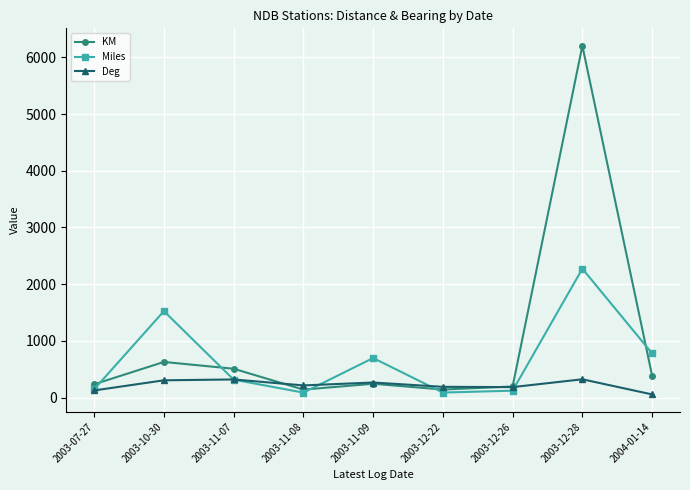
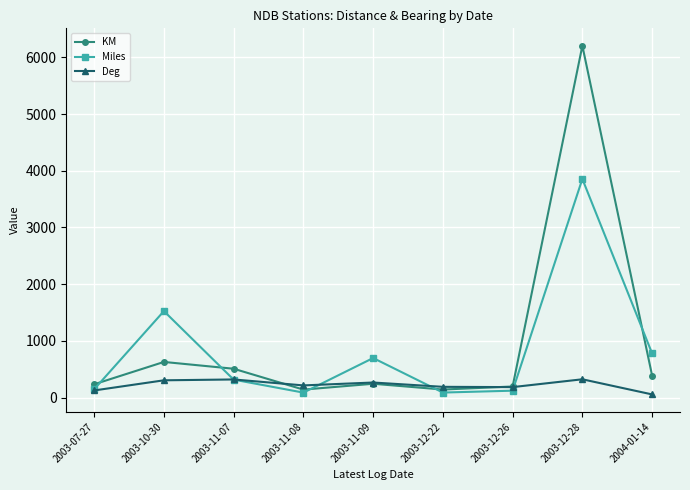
Miles, 2003-12-28: 2300 -> 3900
